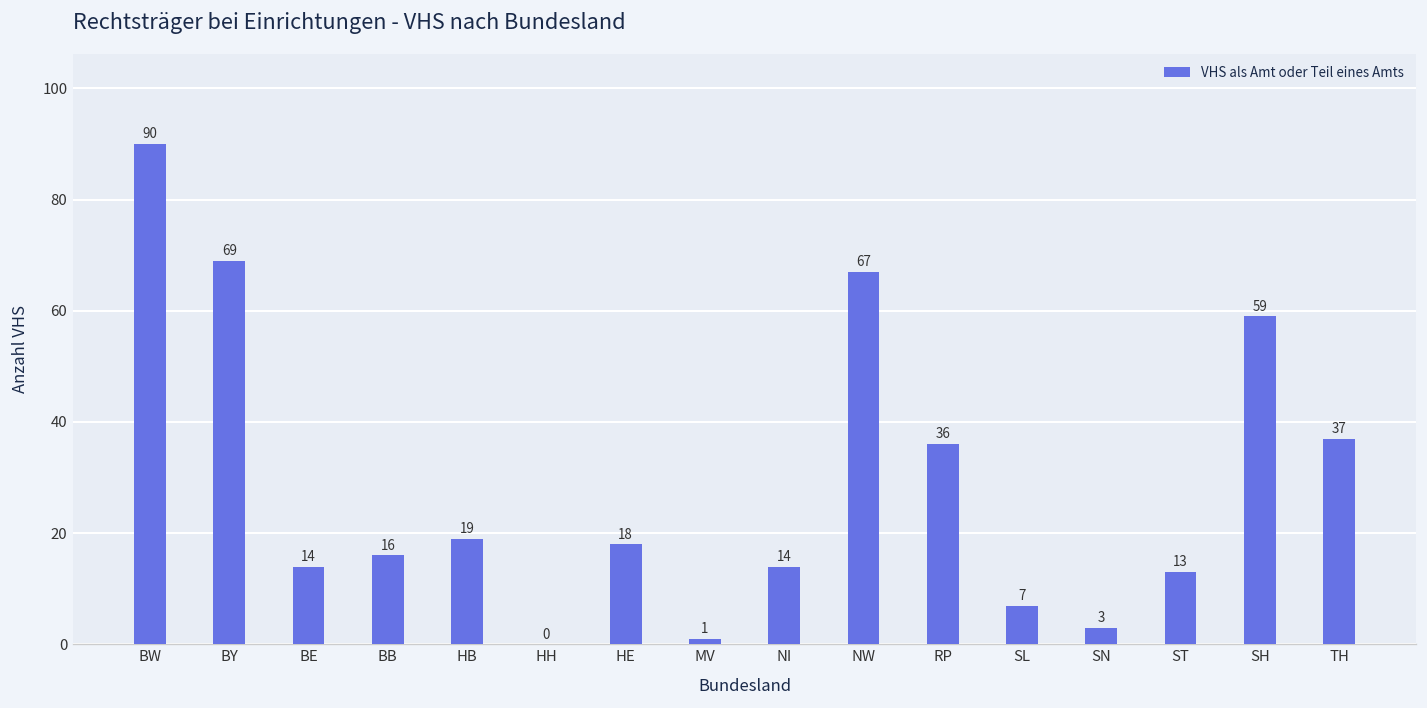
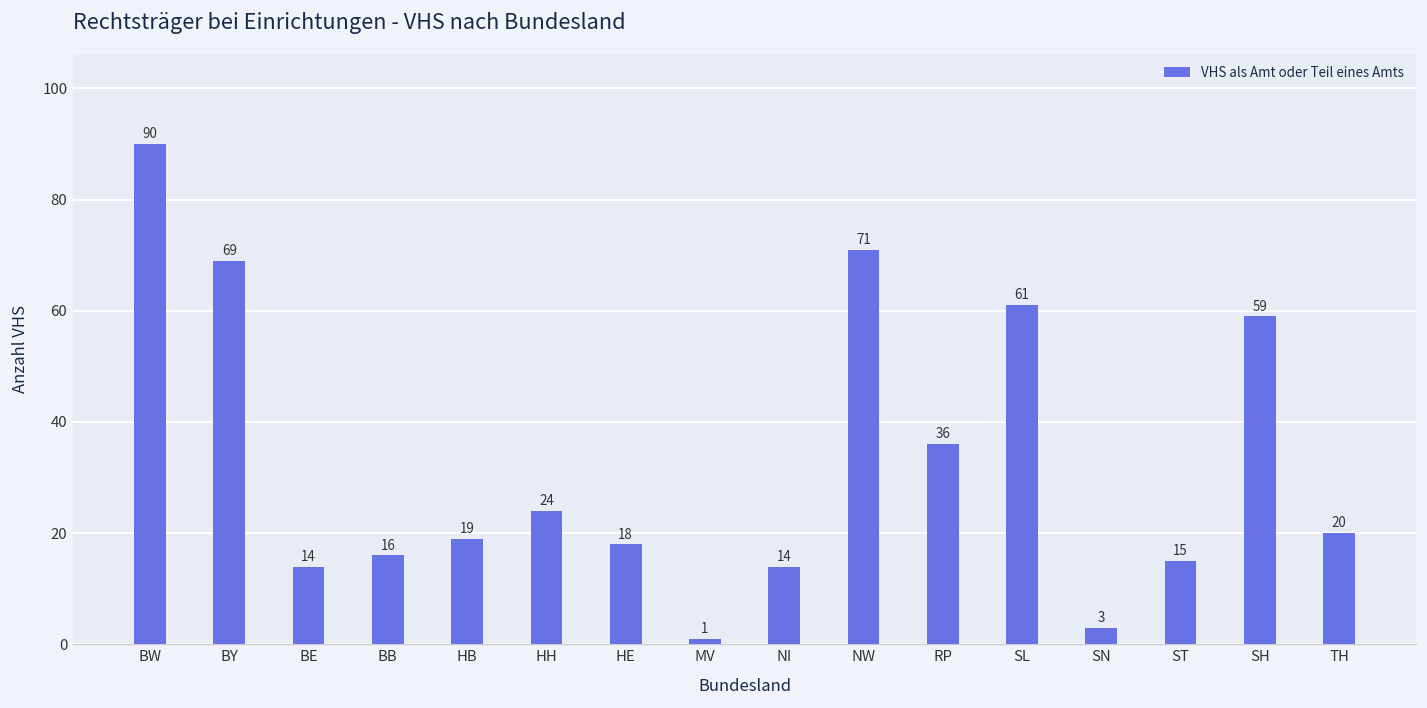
HH: 0 -> 24
NW: 67 -> 71
SL: 7 -> 61
ST: 13 -> 15
TH: 37 -> 20
